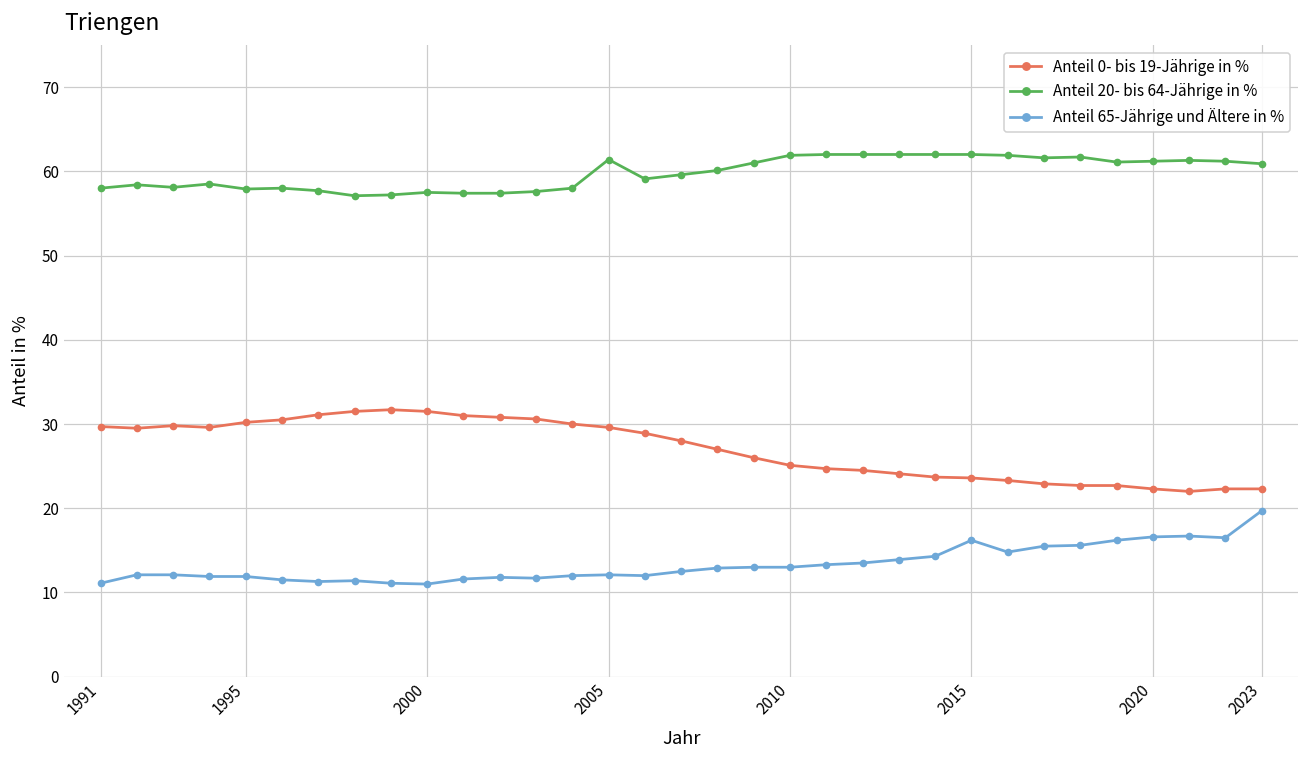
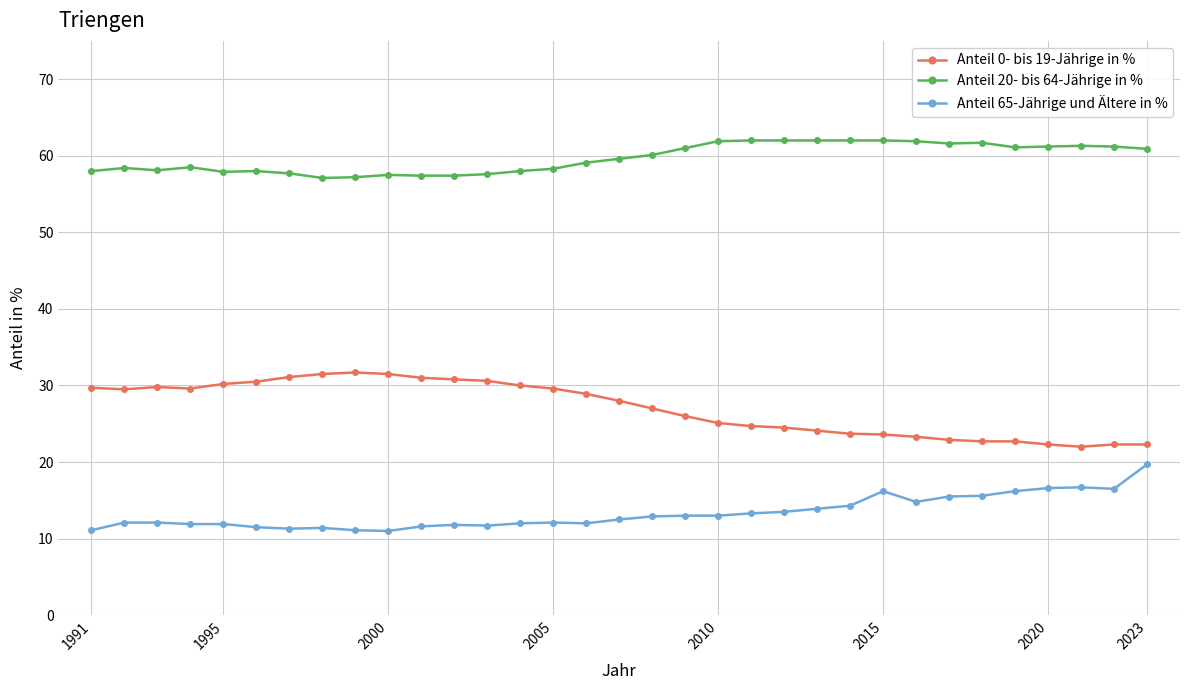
Anteil 20- bis 64-Jährige in %, 2005: 61 -> 58
